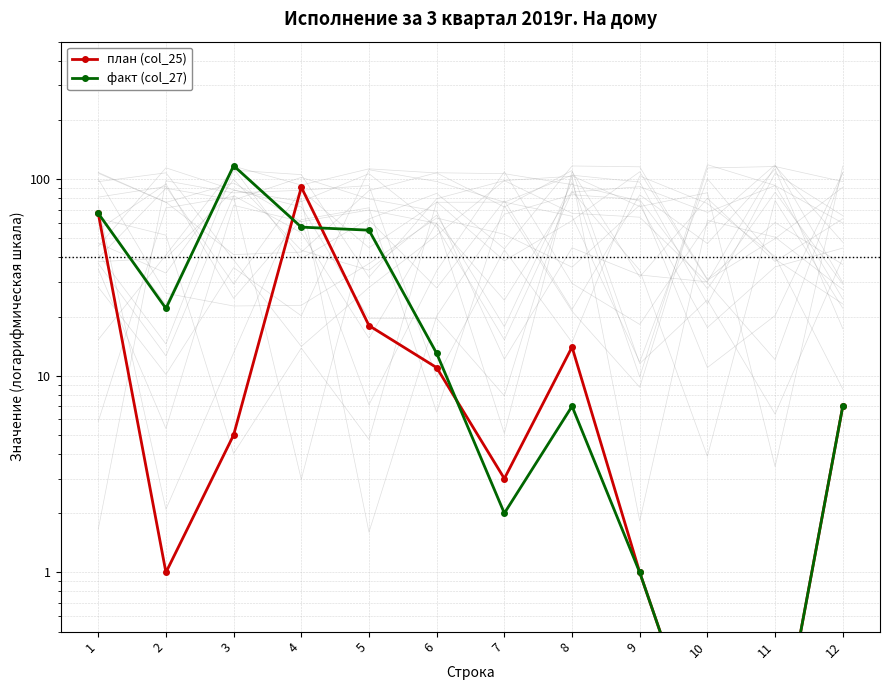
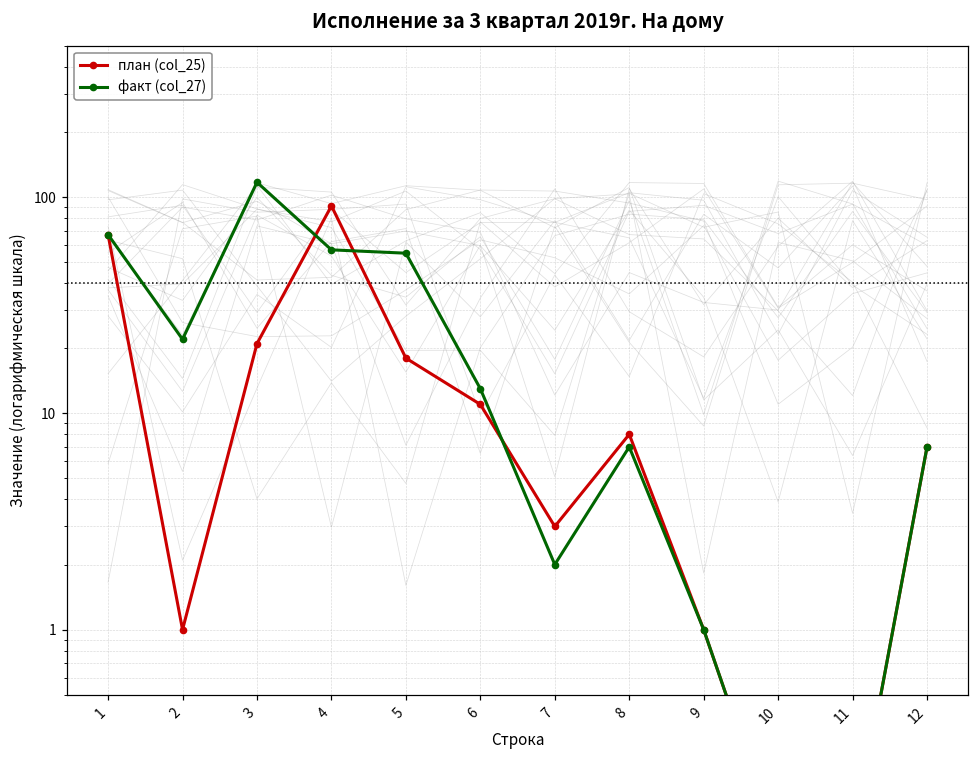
план (col_25), 3: 5 -> 21
план (col_25), 8: 14 -> 8
